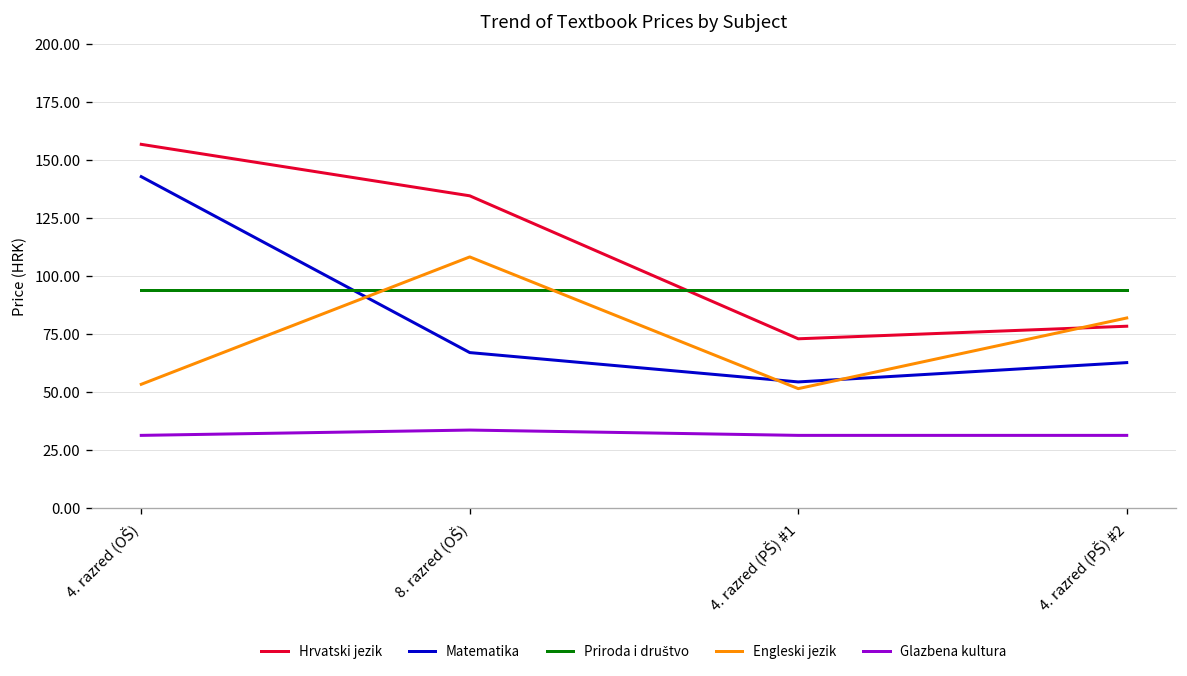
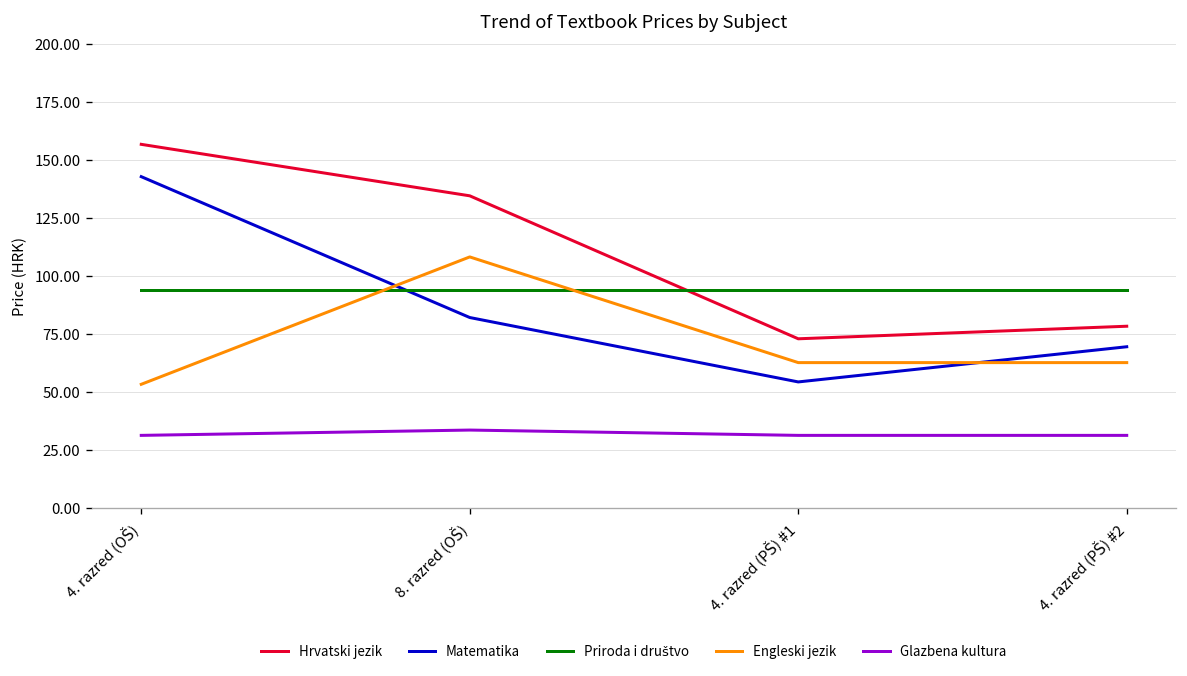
Matematika, 8. razred (OŠ): 67 -> 82
Engleski jezik, 4. razred (PŠ) #1: 51 -> 63
Matematika, 4. razred (PŠ) #2: 63 -> 70
Engleski jezik, 4. razred (PŠ) #2: 82 -> 63
